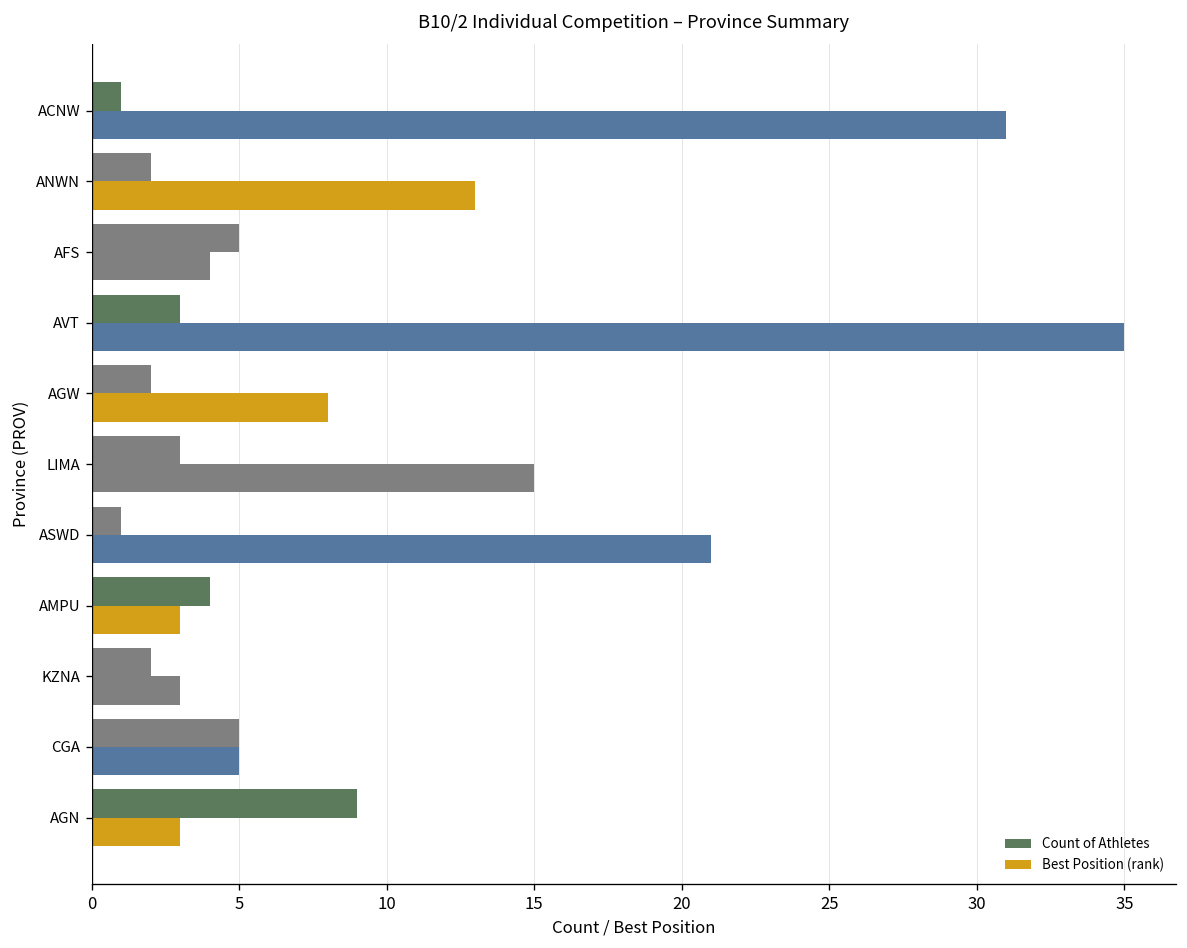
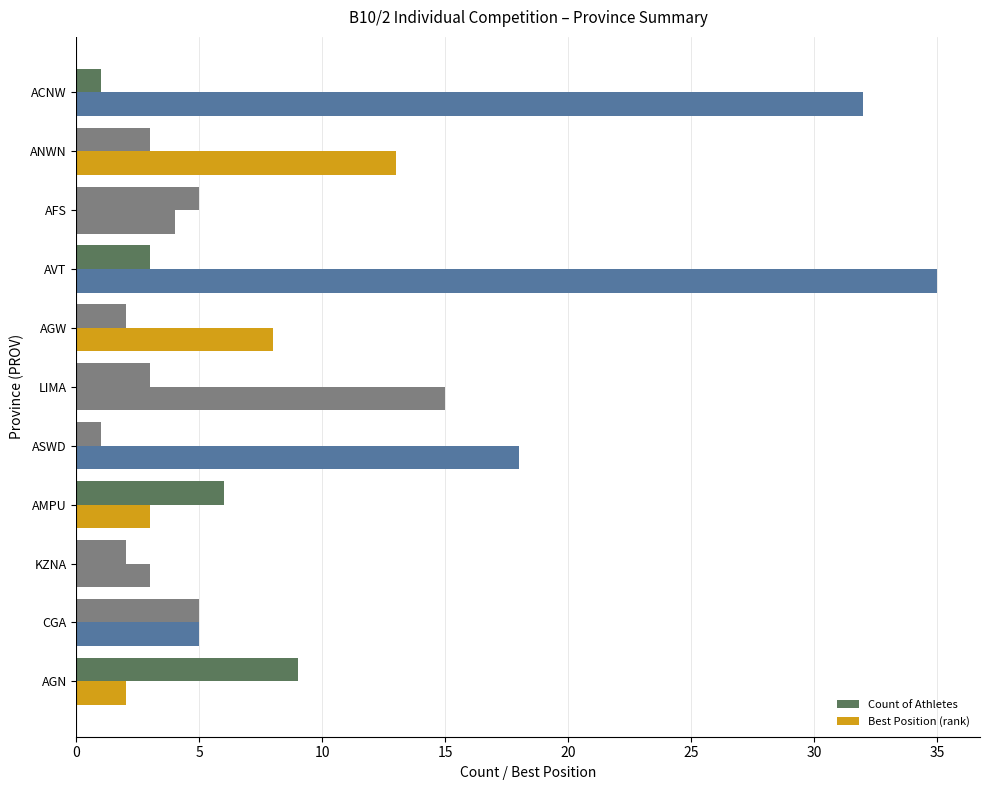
Best Position (rank), ACNW: 31 -> 32
Count of Athletes, ANWN: 2 -> 3
Best Position (rank), ASWD: 21 -> 18
Count of Athletes, AMPU: 4 -> 6
Best Position (rank), AGN: 3 -> 2
